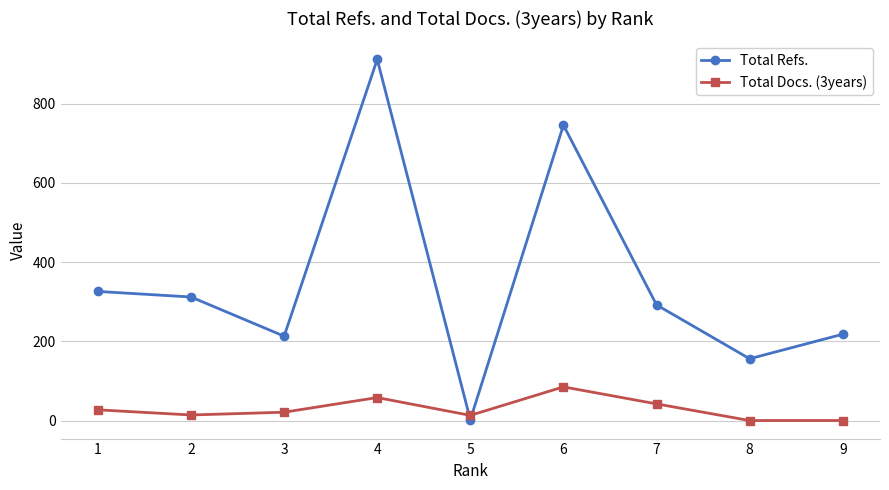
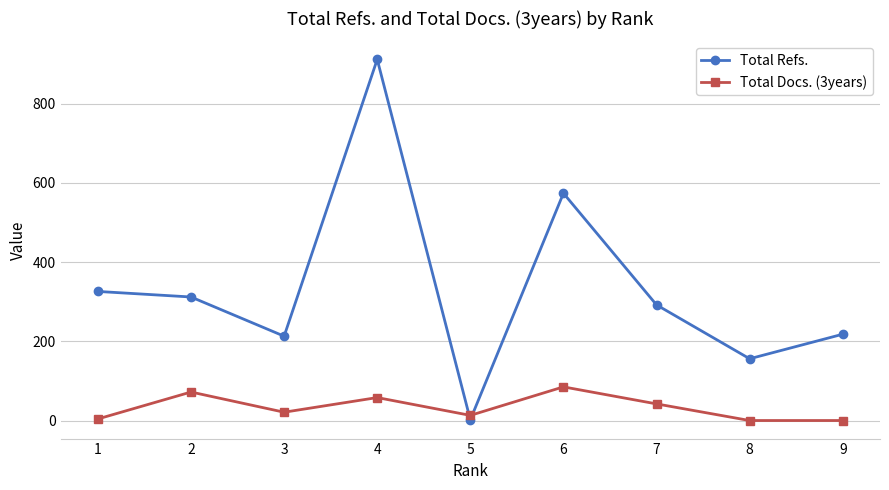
Total Docs. (3years), 1: 30 -> 0
Total Docs. (3years), 2: 10 -> 70
Total Refs., 6: 750 -> 570
